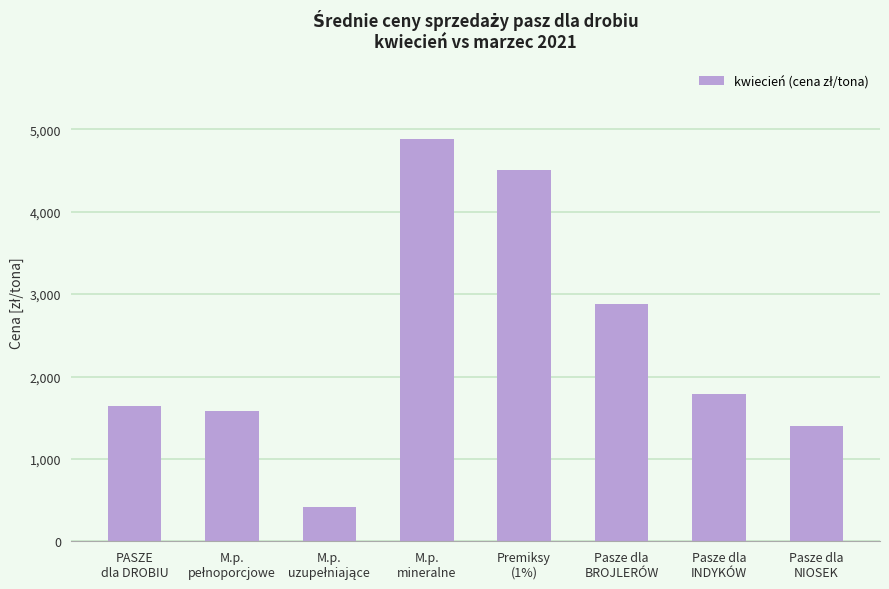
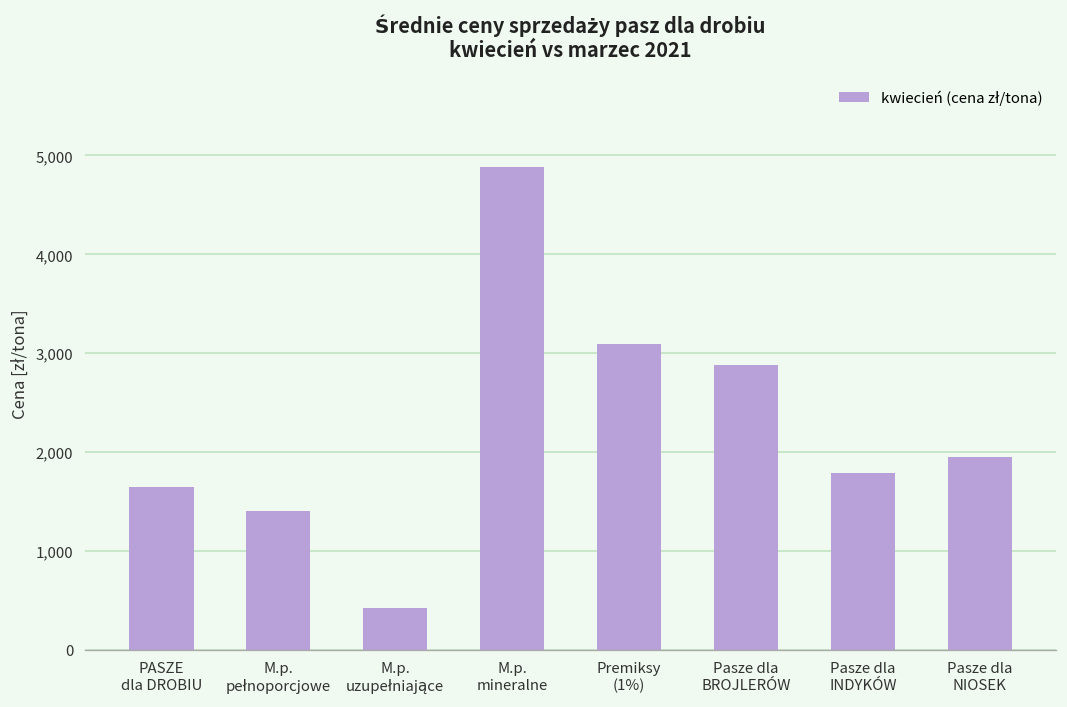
M.p. pełnoporcjowe: 1,600 -> 1,400
Premiksy (1%): 4,500 -> 3,100
Pasze dla NIOSEK: 1,400 -> 2,000
